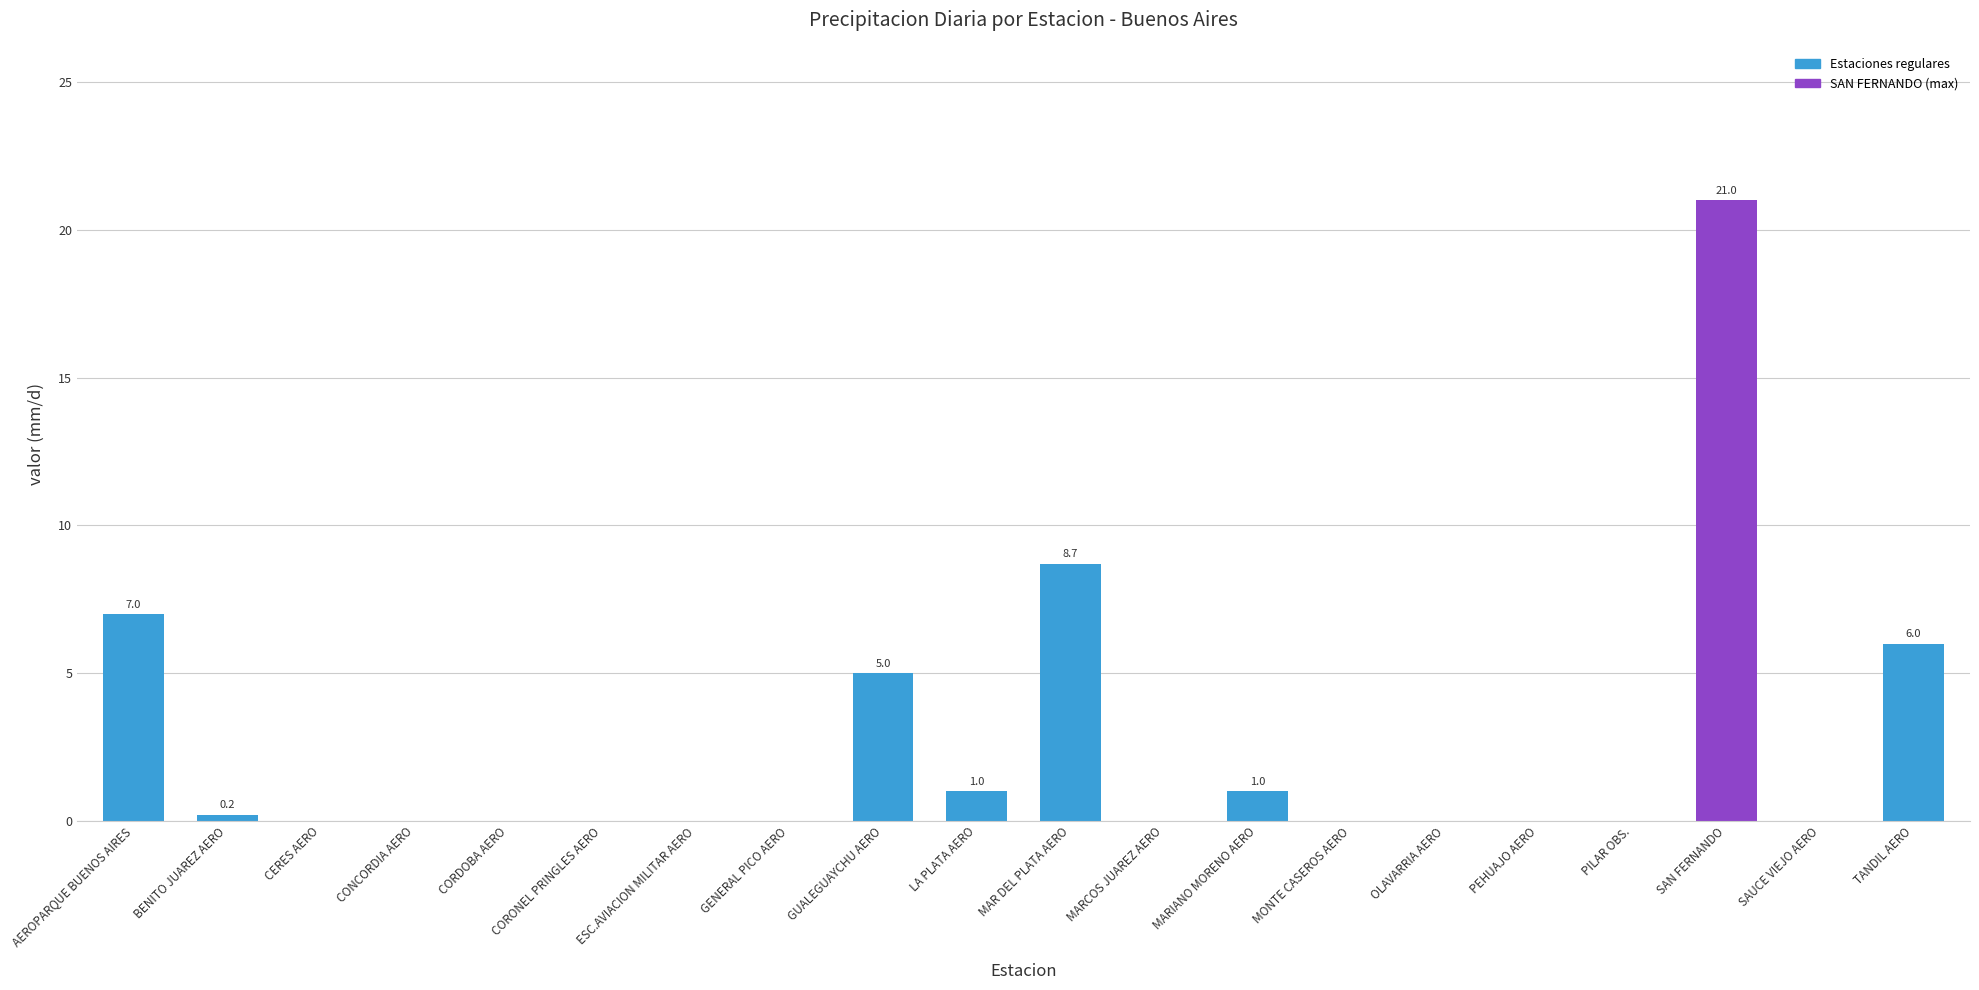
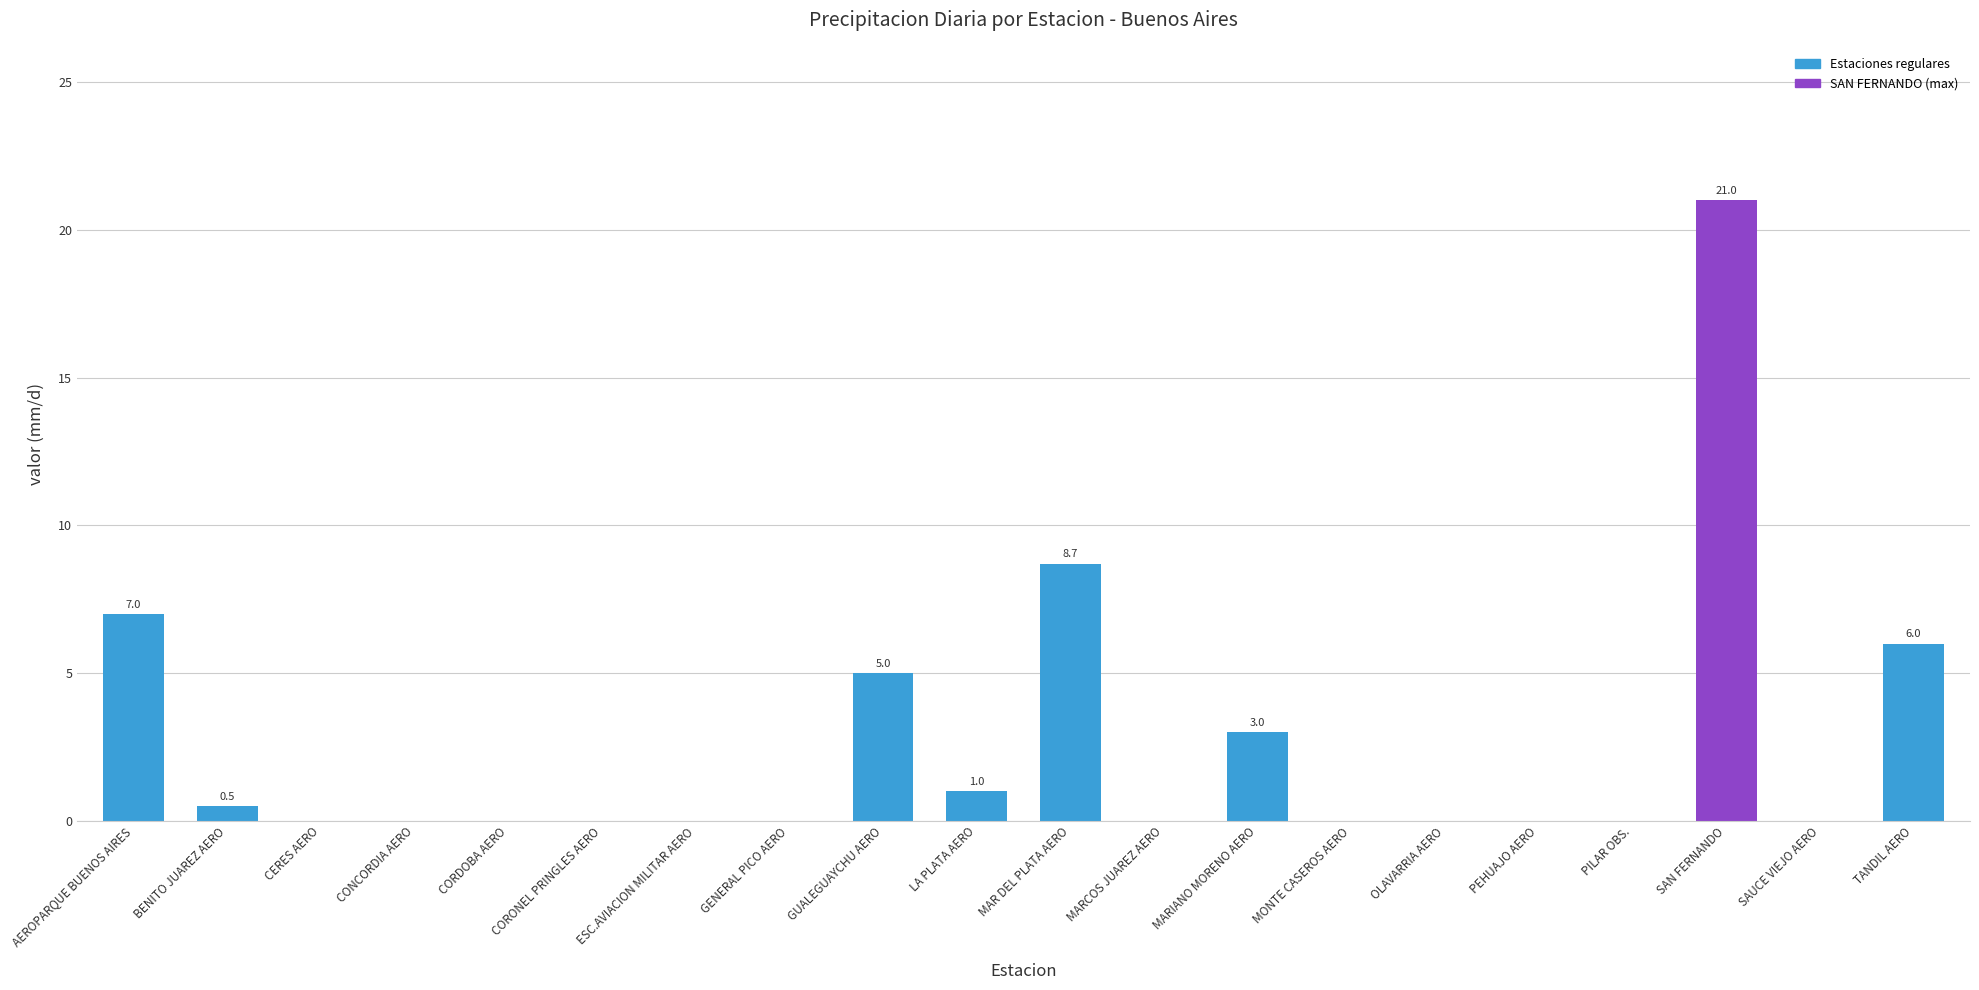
BENITO JUAREZ AERO: 0.2 -> 0.5
MARIANO MORENO AERO: 1.0 -> 3.0
